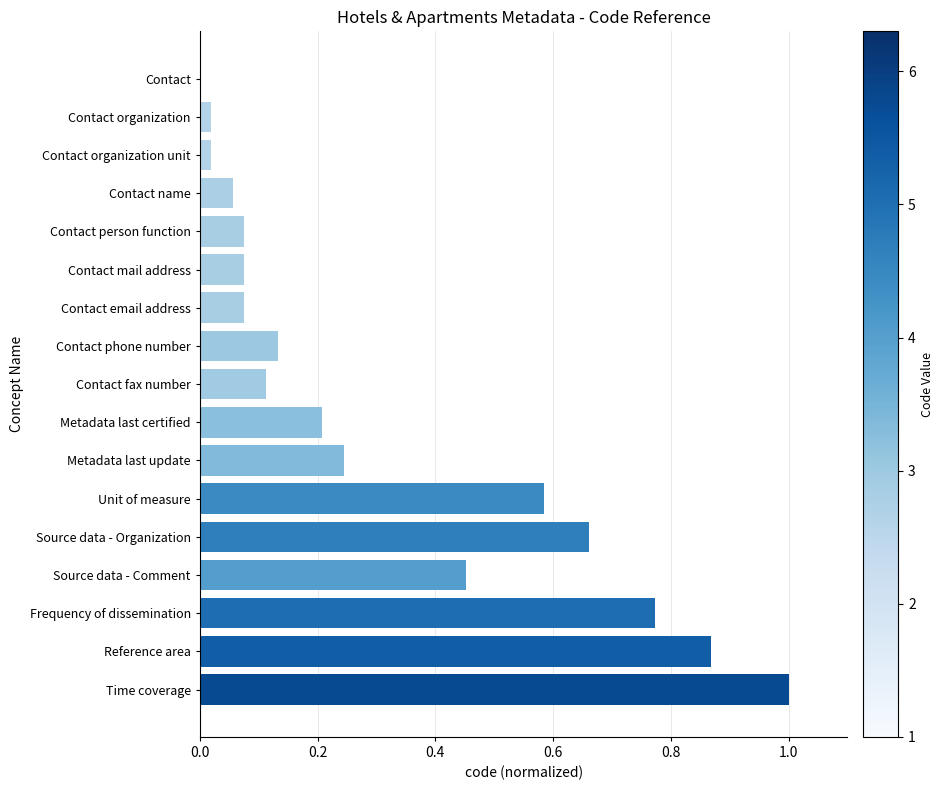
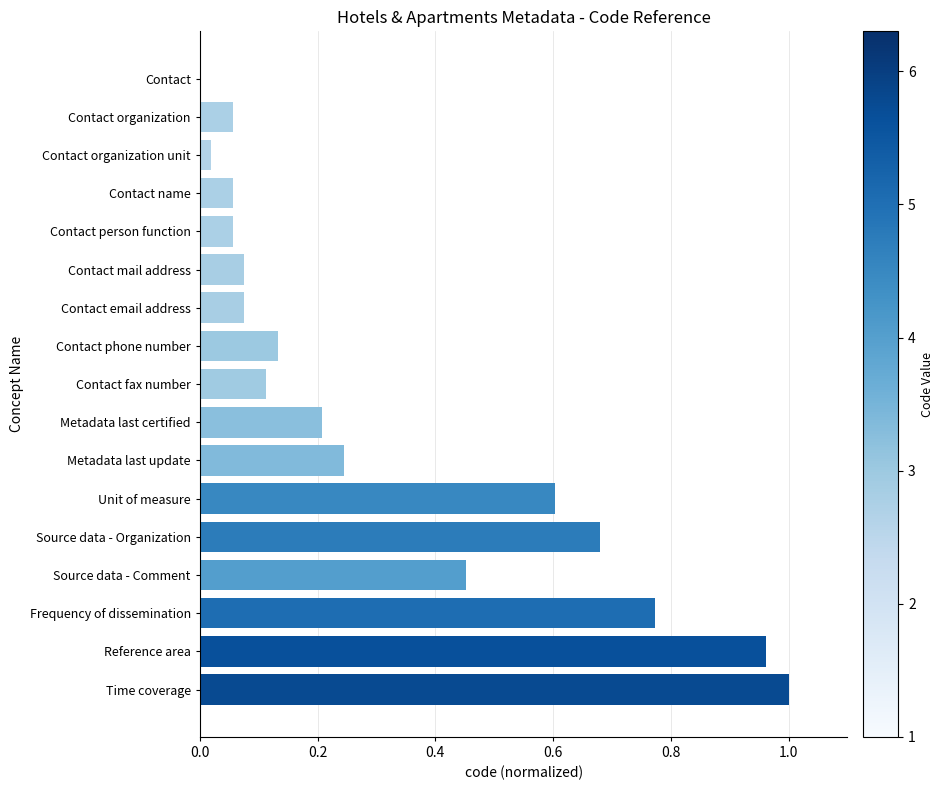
Contact organization: 0.02 -> 0.06
Contact person function: 0.08 -> 0.06
Unit of measure: 0.58 -> 0.60
Source data - Organization: 0.66 -> 0.68
Reference area: 0.87 -> 0.96
